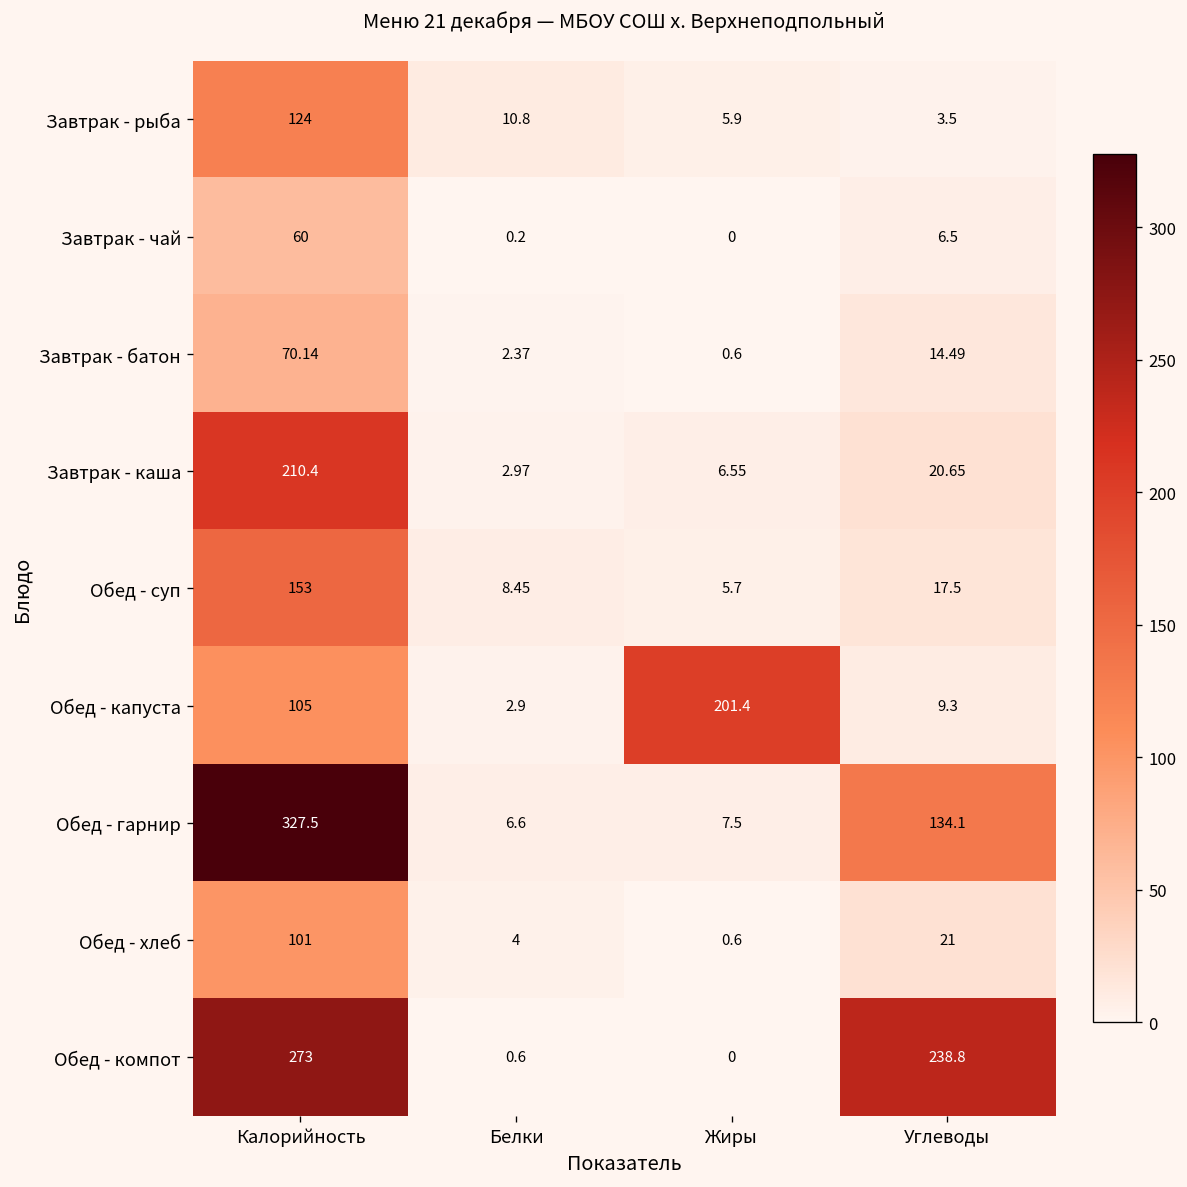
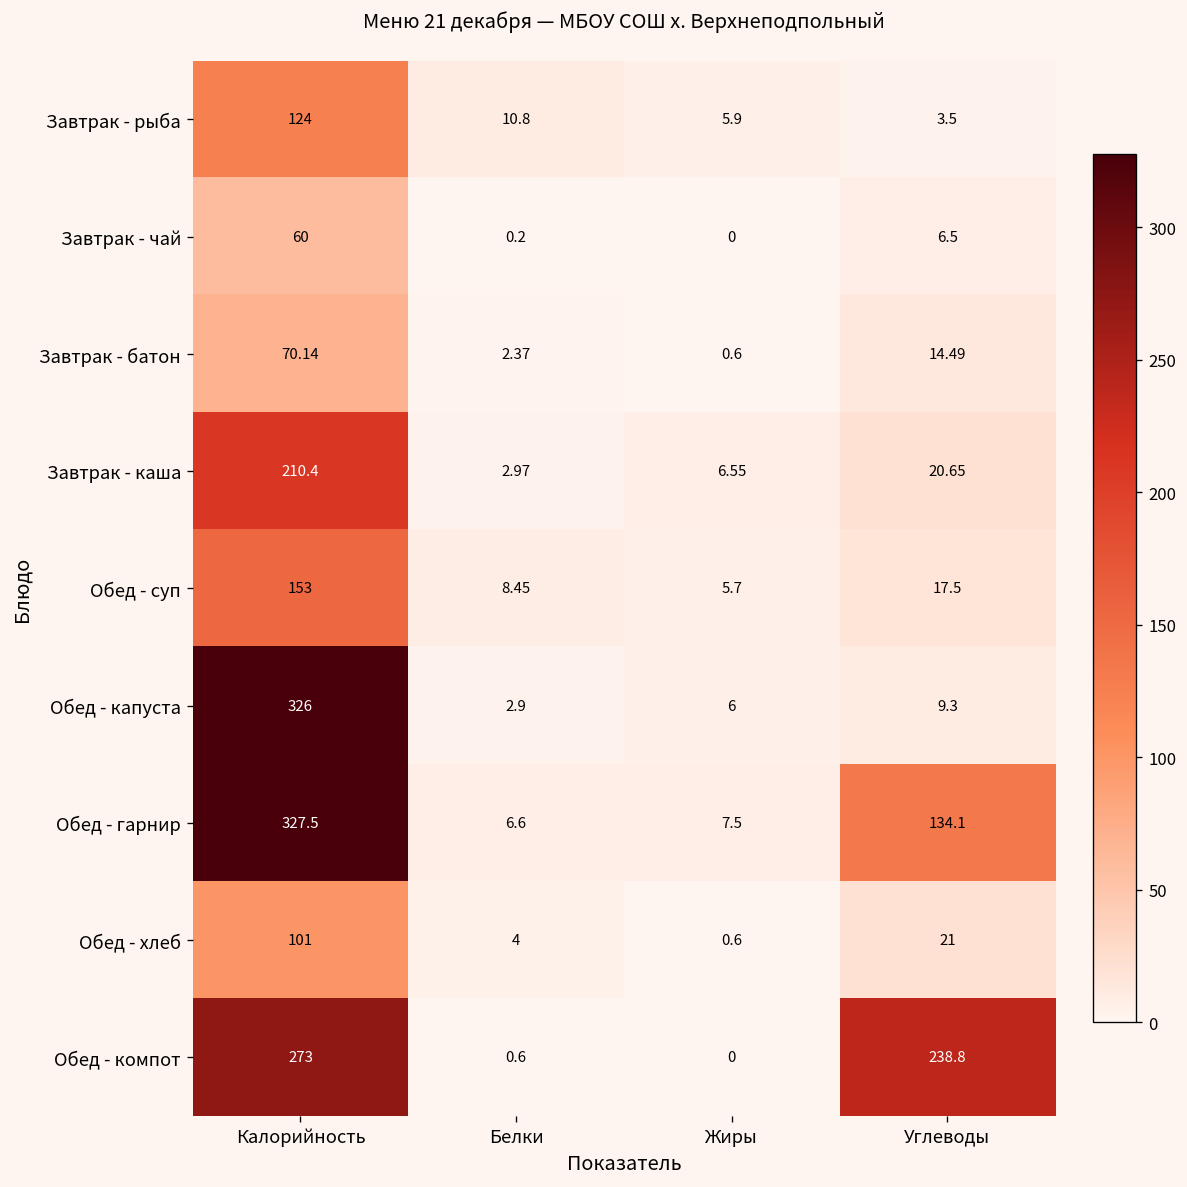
Обед - капуста, Калорийность: 105 -> 326
Обед - капуста, Жиры: 201.4 -> 6
